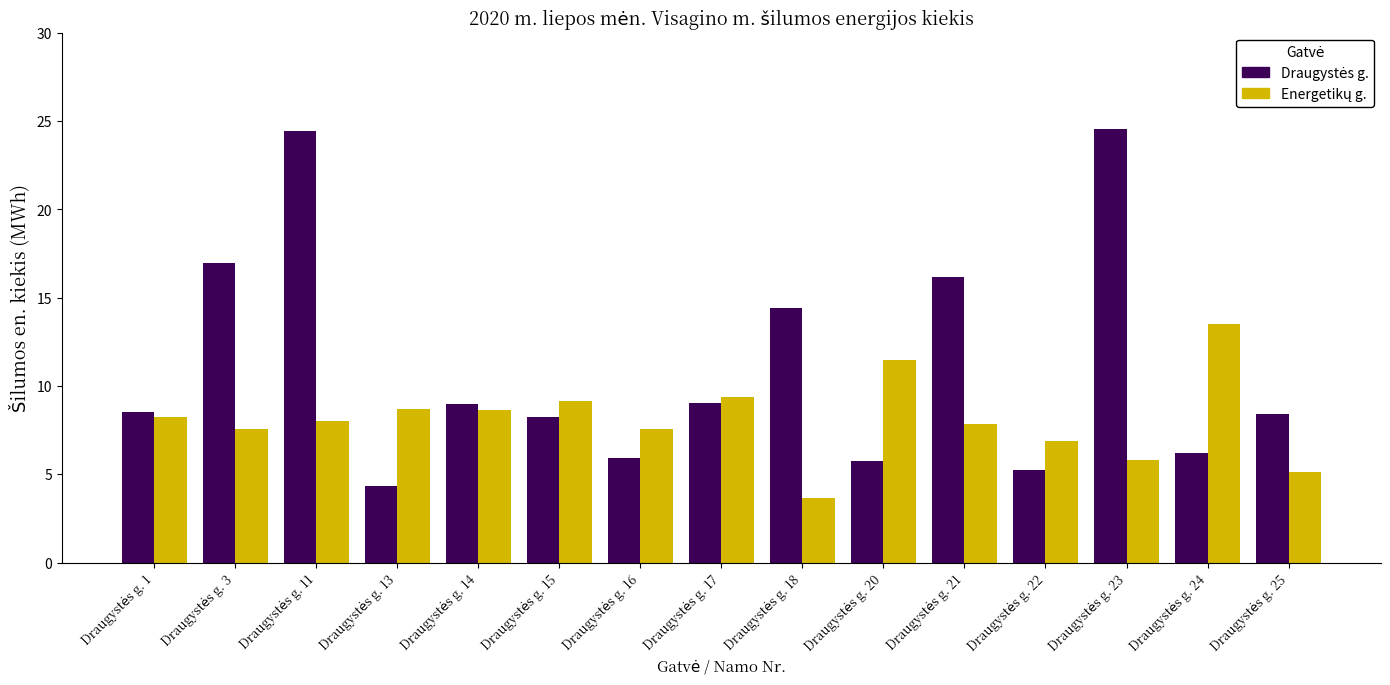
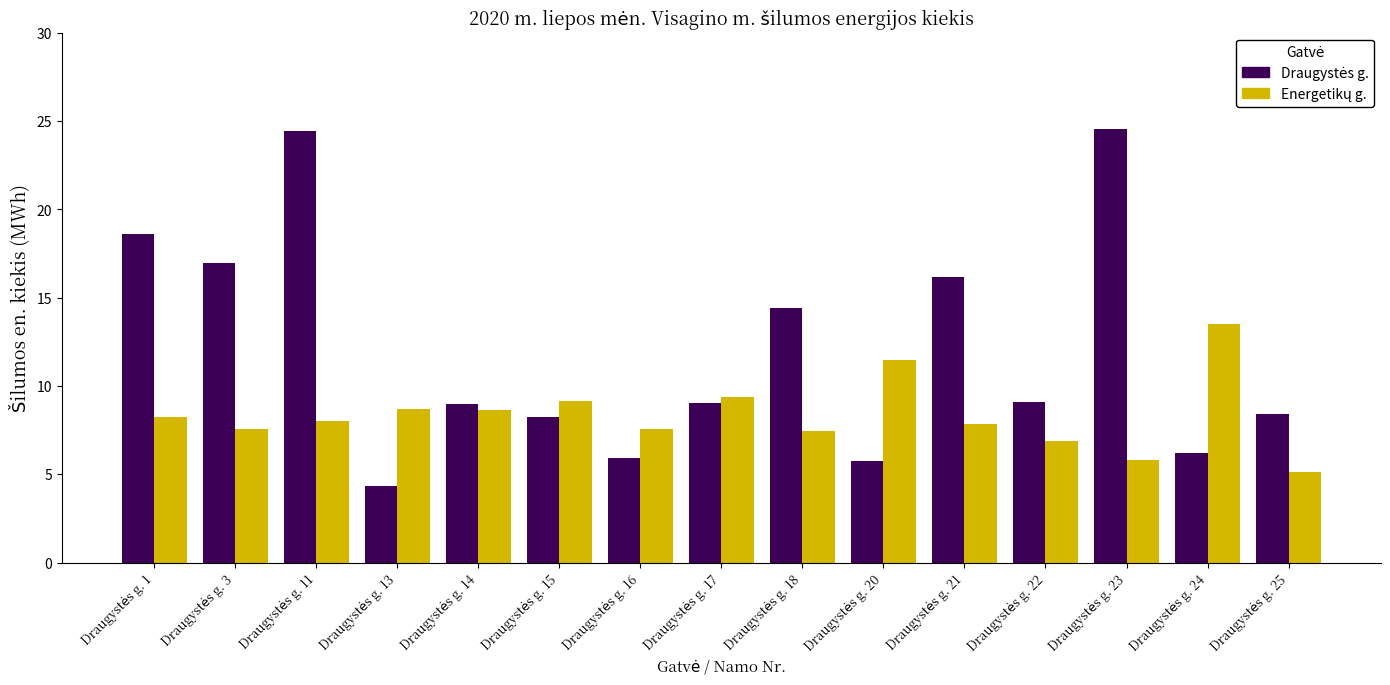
Draugystės g., Draugystės g. 1: 8.5 -> 18.6
Energetikų g., Draugystės g. 18: 3.6 -> 7.5
Draugystės g., Draugystės g. 22: 5.2 -> 9.1
